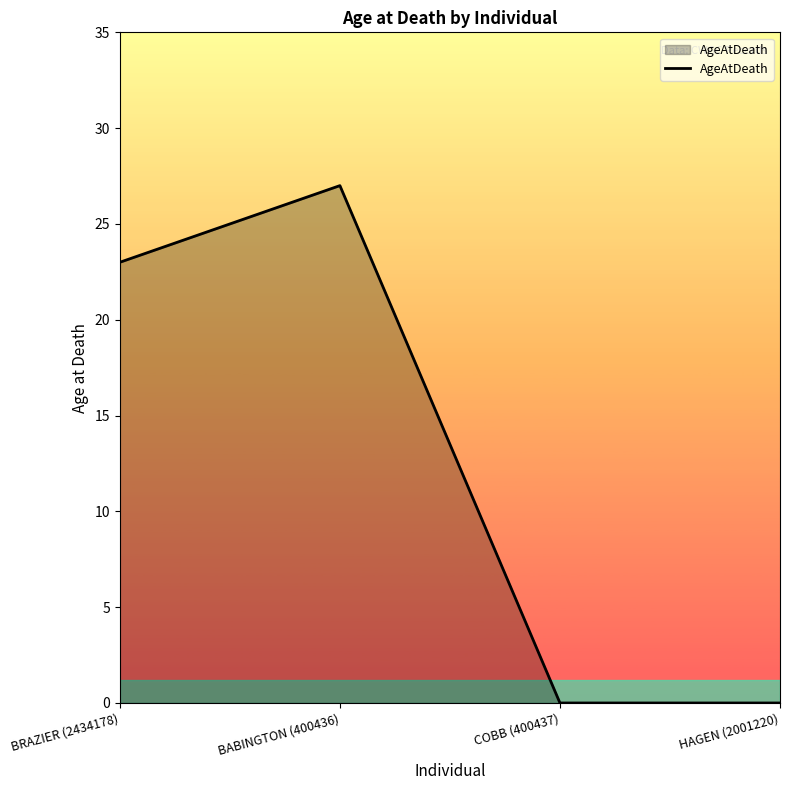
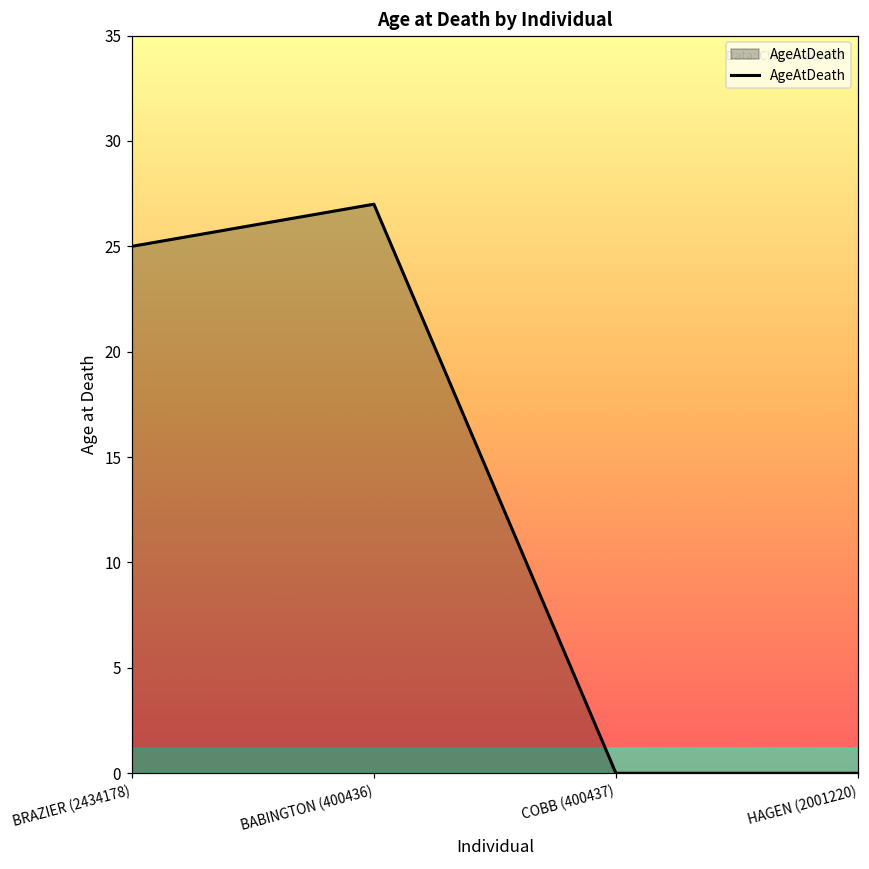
BRAZIER (2434178): 23 -> 25
